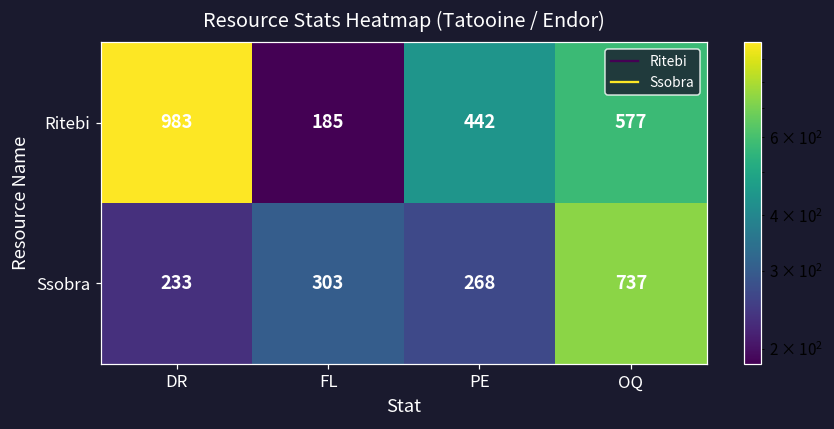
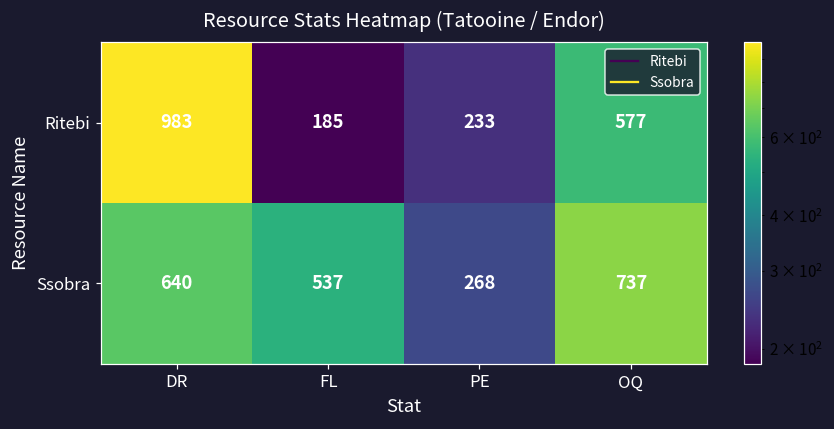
Ritebi, PE: 442 -> 233
Ssobra, DR: 233 -> 640
Ssobra, FL: 303 -> 537
